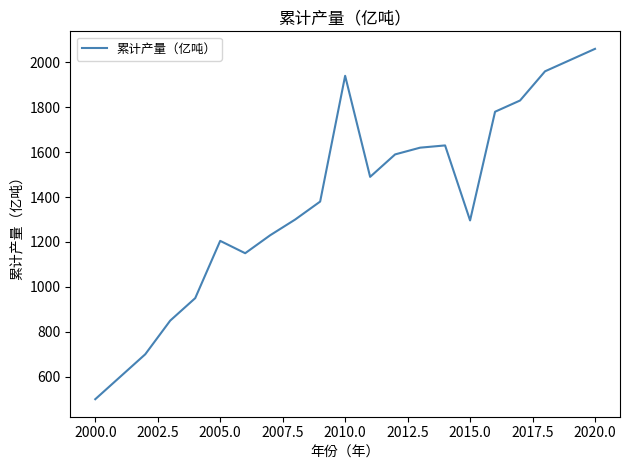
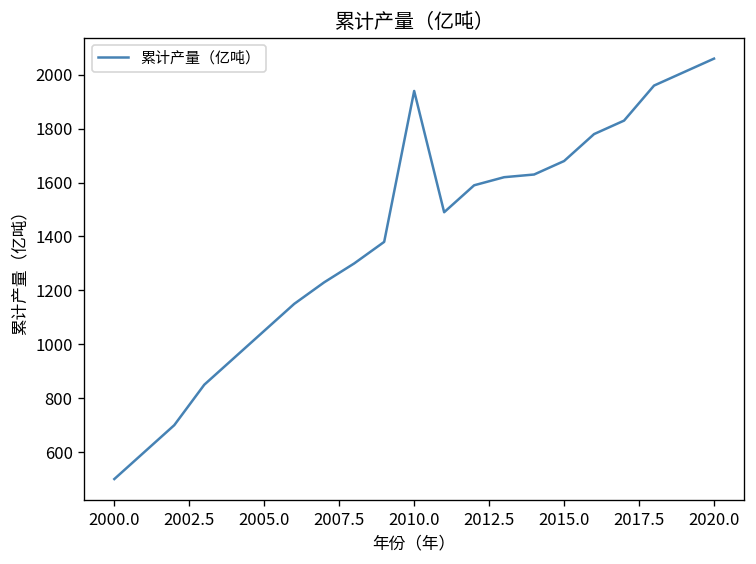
2005.0: 1210 -> 1050
2015.0: 1300 -> 1680
